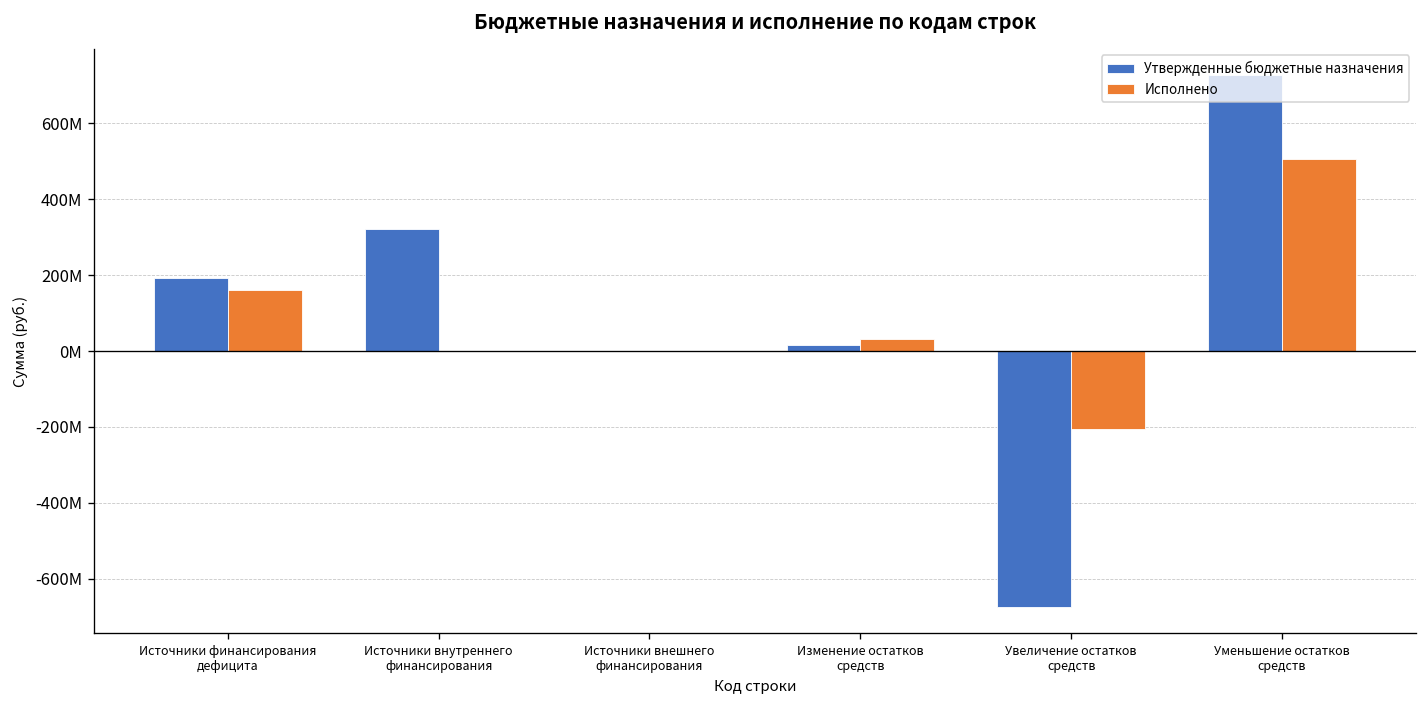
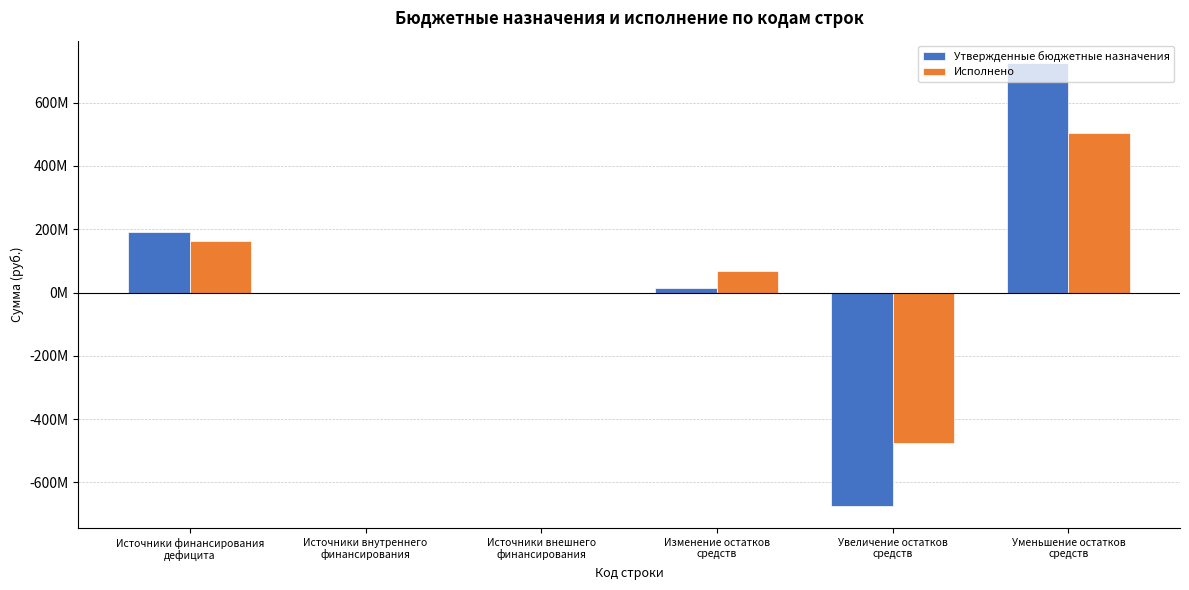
Утвержденные бюджетные назначения, Источники внутреннего финансирования: 320000000 -> 0
Исполнено, Изменение остатков средств: 30000000 -> 70000000
Исполнено, Увеличение остатков средств: -200000000 -> -470000000
